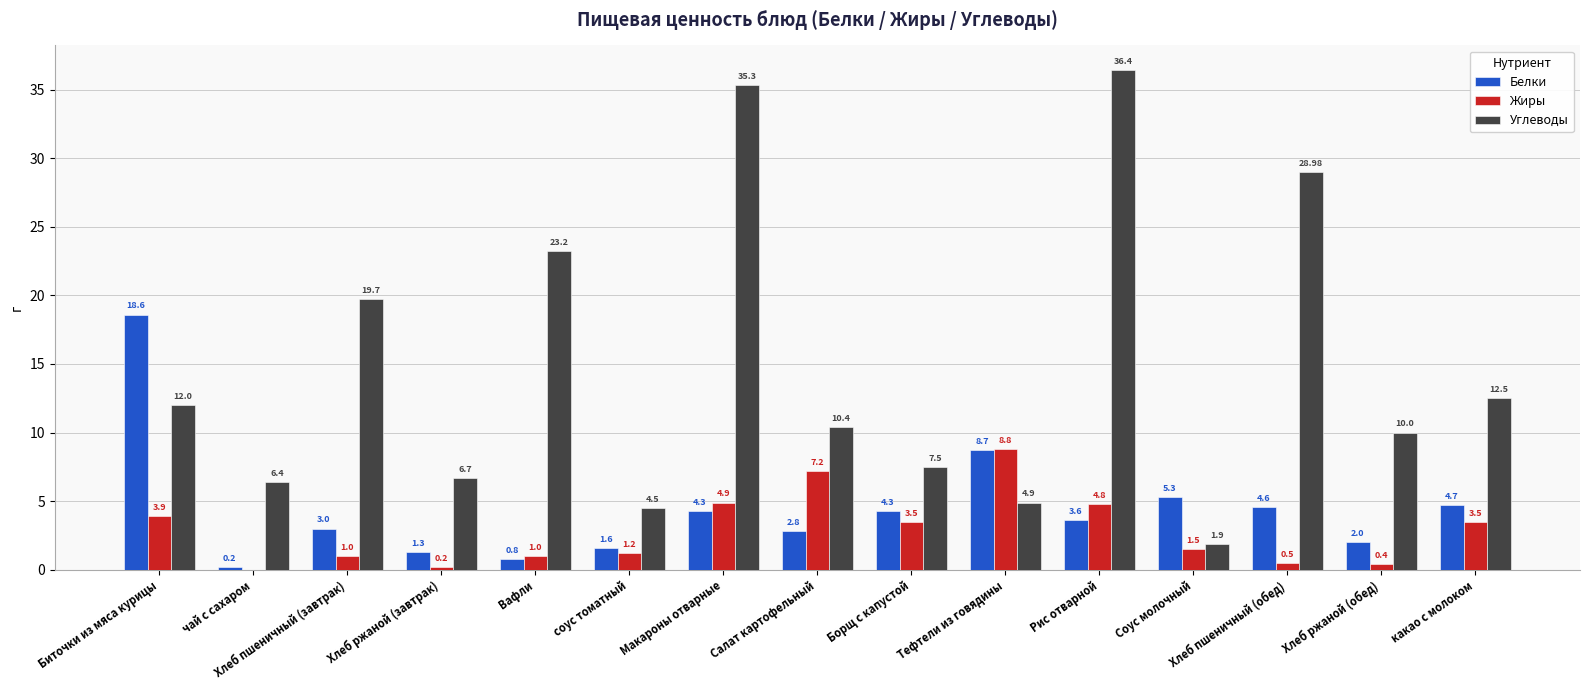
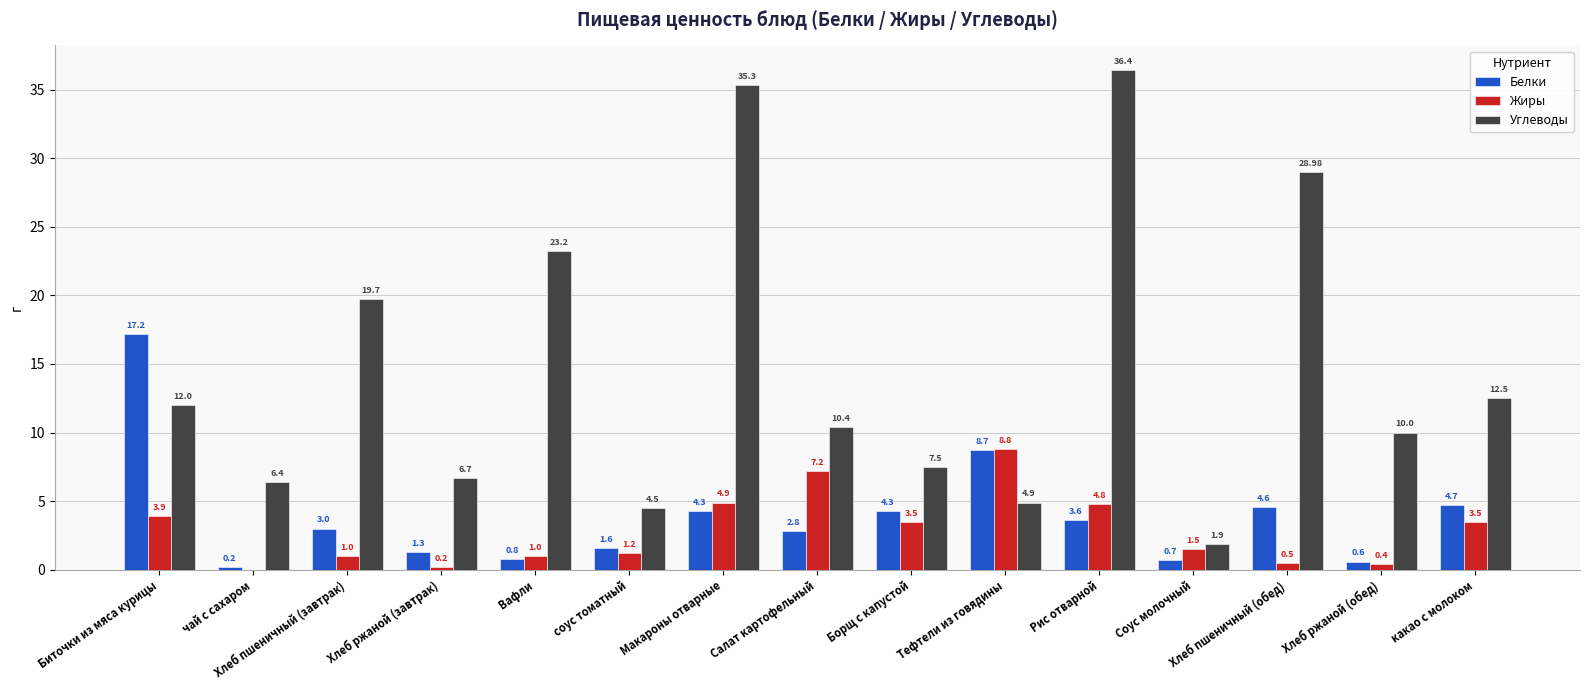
Белки, Биточки из мяса курицы: 18.6 -> 17.2
Белки, Соус молочный: 5.3 -> 0.7
Белки, Хлеб ржаной (обед): 2.0 -> 0.6
